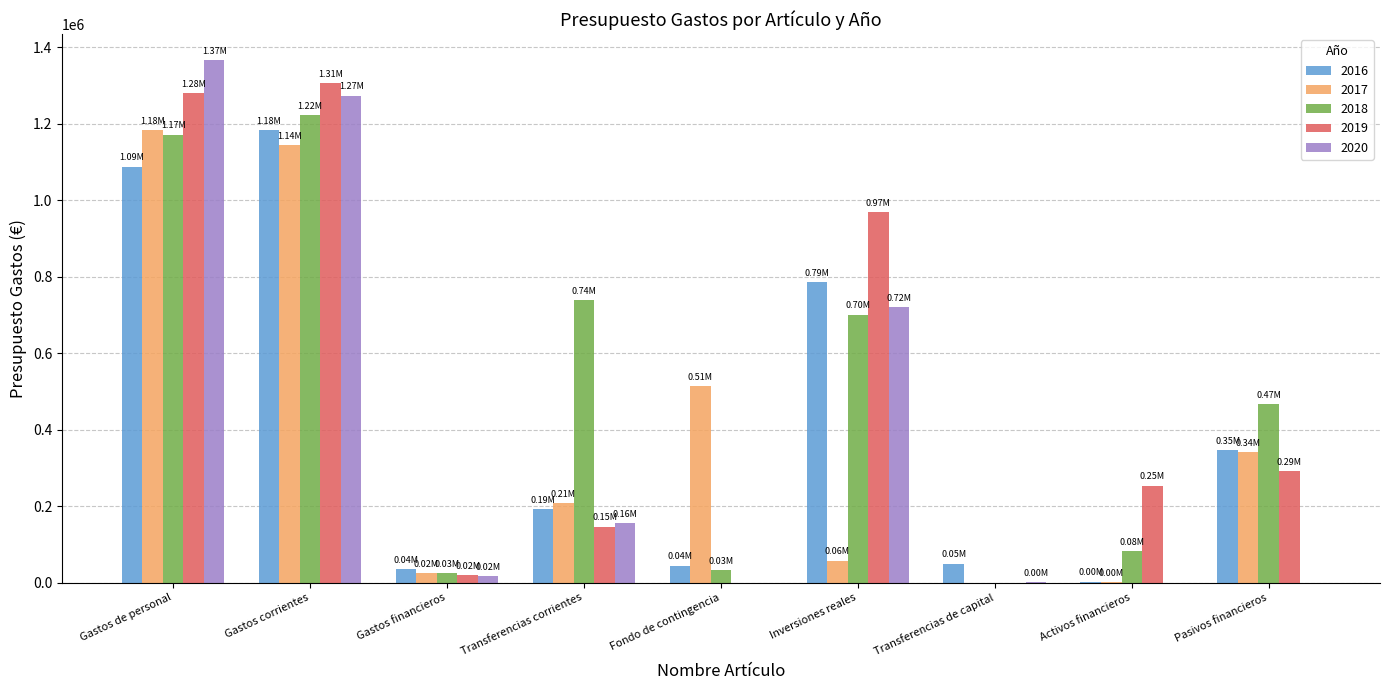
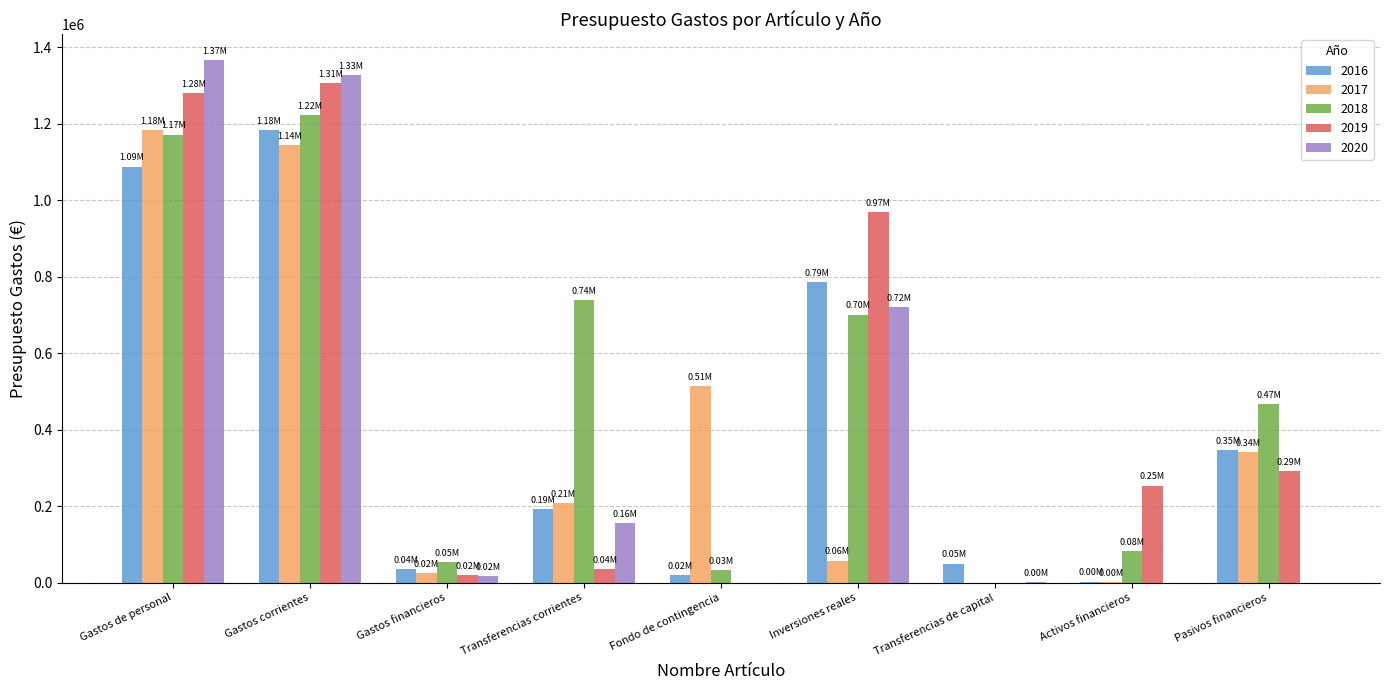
2020, Gastos corrientes: 1.27M -> 1.33M
2018, Gastos financieros: 0.03M -> 0.05M
2019, Transferencias corrientes: 0.15M -> 0.04M
2016, Fondo de contingencia: 0.04M -> 0.02M
